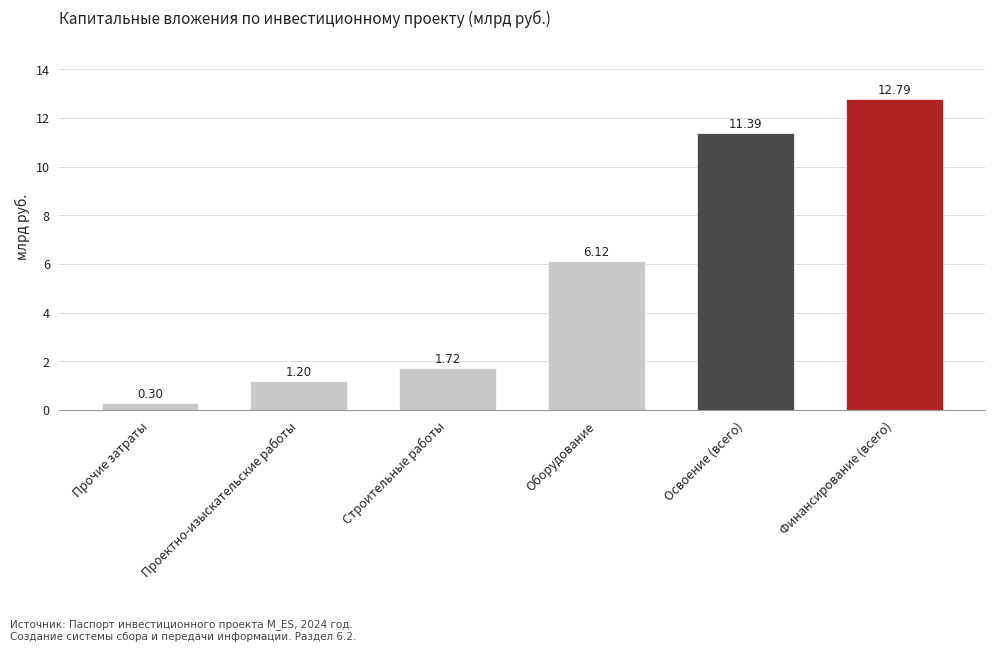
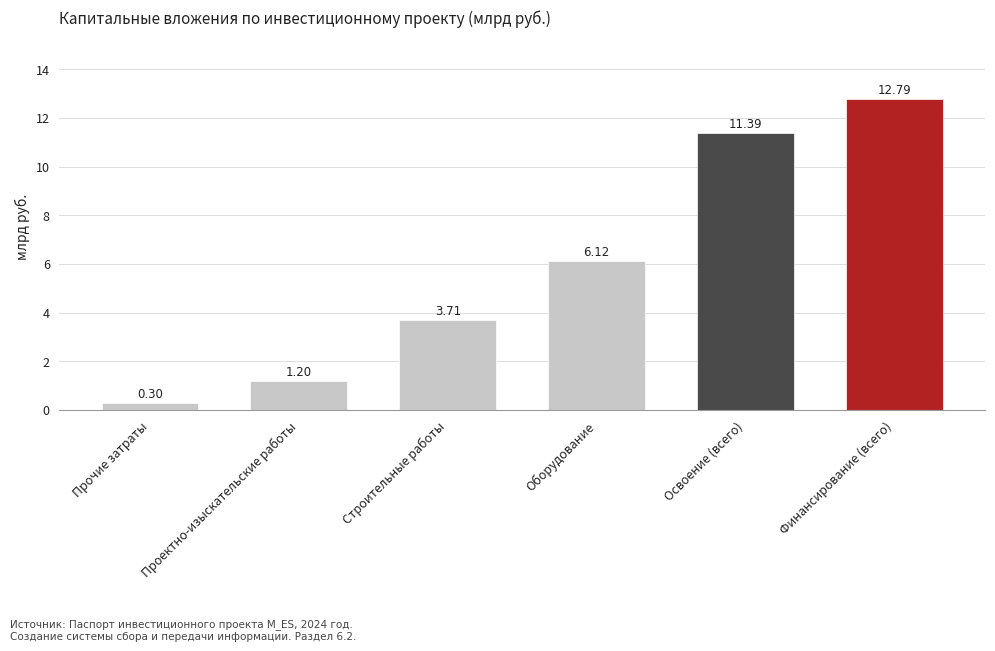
Строительные работы: 1.72 -> 3.71
